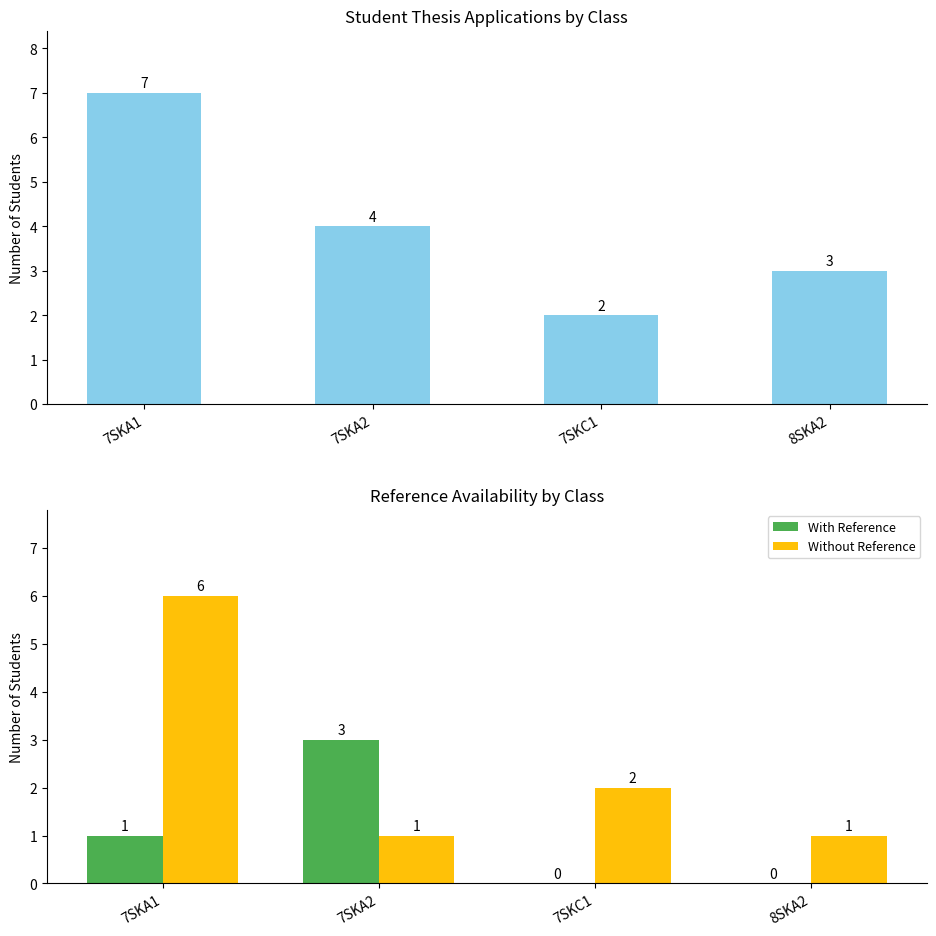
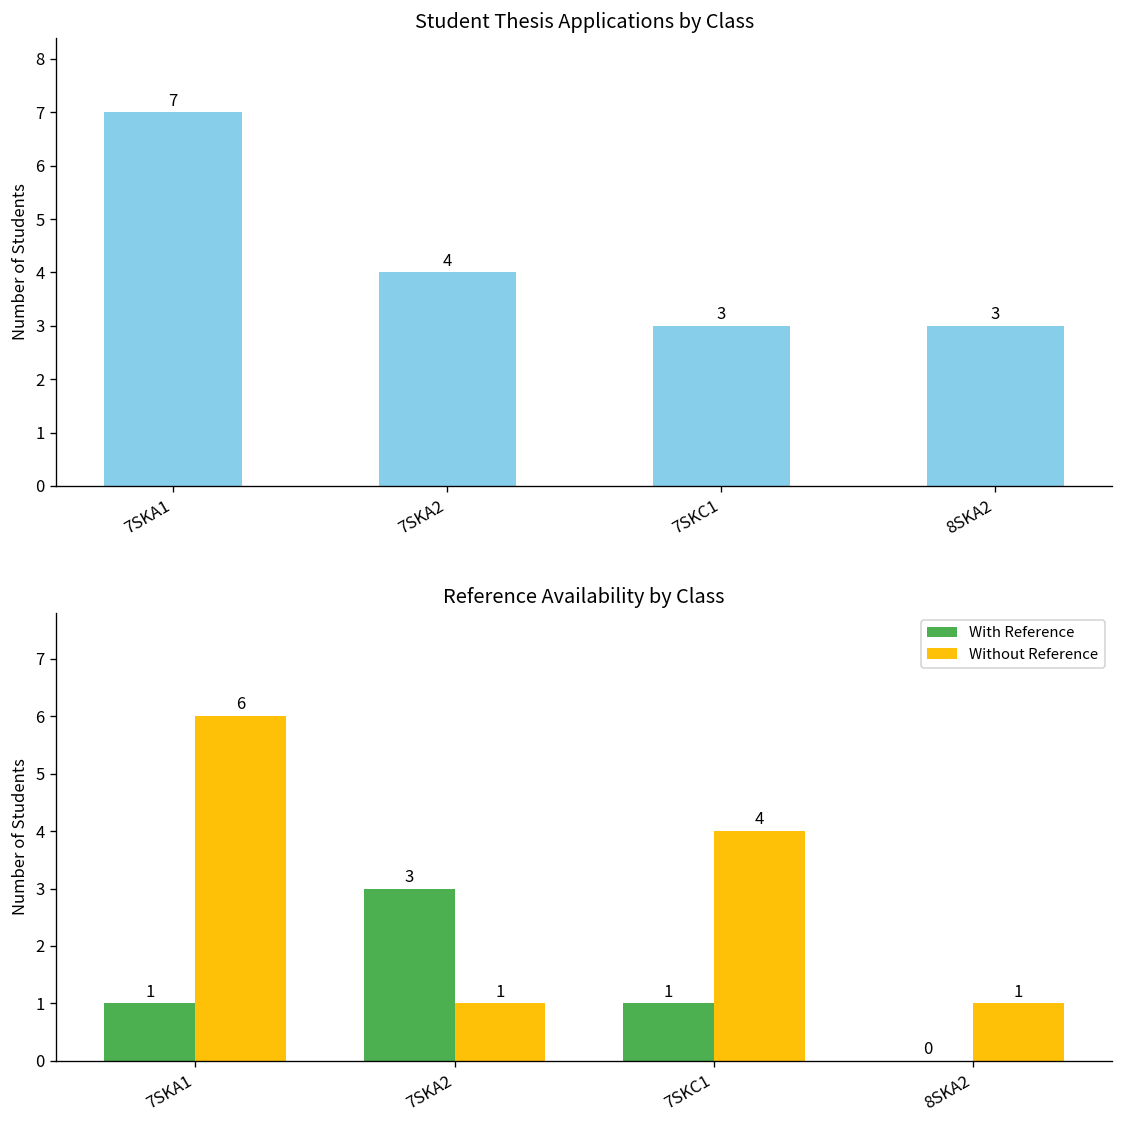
Student Thesis Applications by Class, 7SKC1: 2 -> 3
Reference Availability by Class, With Reference, 7SKC1: 0 -> 1
Reference Availability by Class, Without Reference, 7SKC1: 2 -> 4
